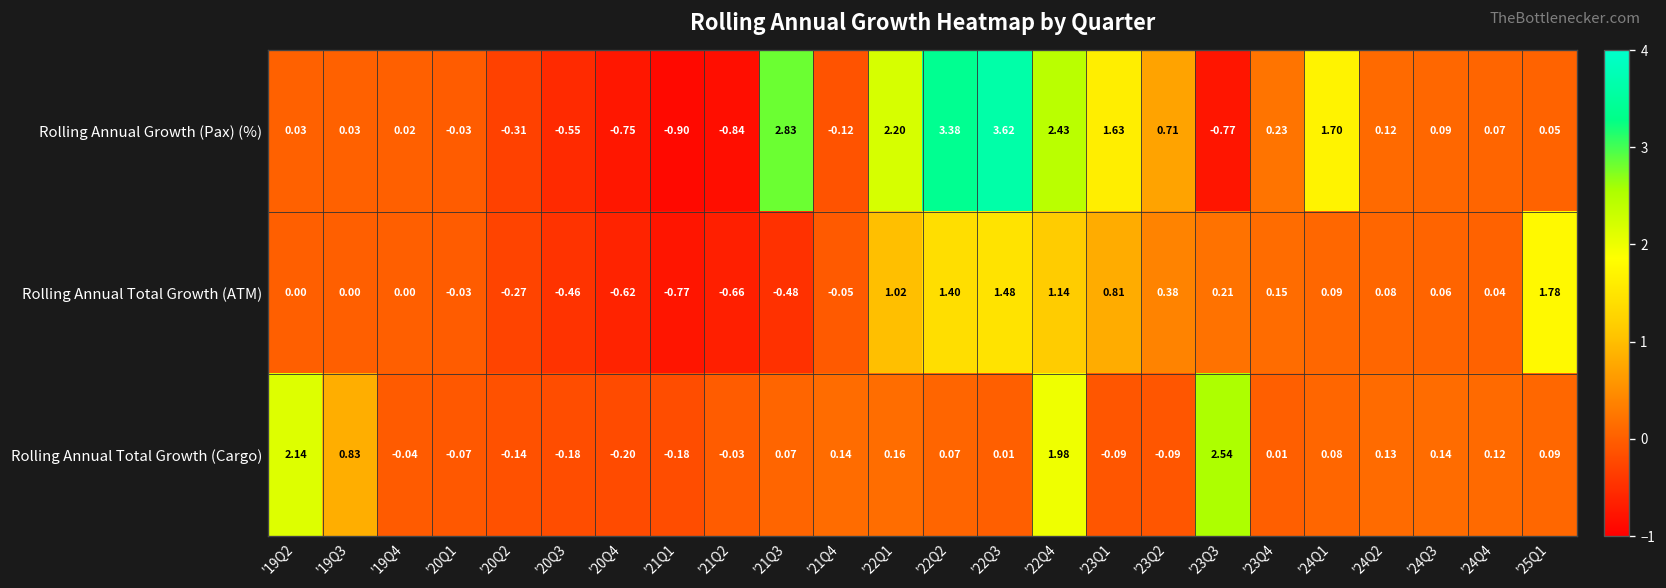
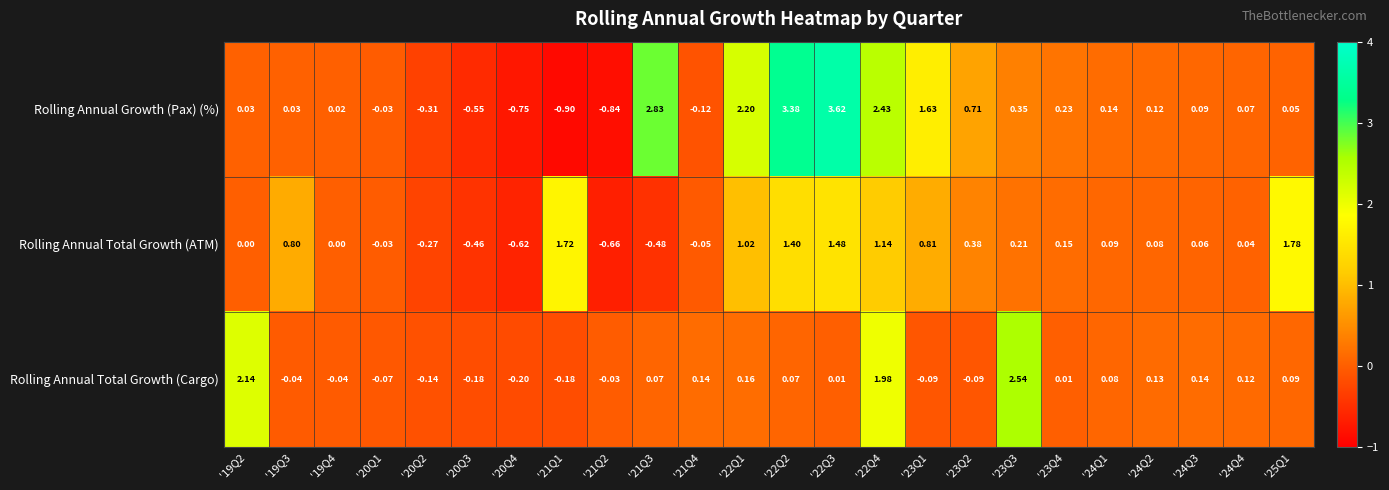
Rolling Annual Growth (Pax) (%), '23Q3: -0.77 -> 0.35
Rolling Annual Growth (Pax) (%), '24Q1: 1.70 -> 0.14
Rolling Annual Total Growth (ATM), '19Q3: 0.00 -> 0.80
Rolling Annual Total Growth (ATM), '21Q1: -0.77 -> 1.72
Rolling Annual Total Growth (Cargo), '19Q3: 0.83 -> -0.04
